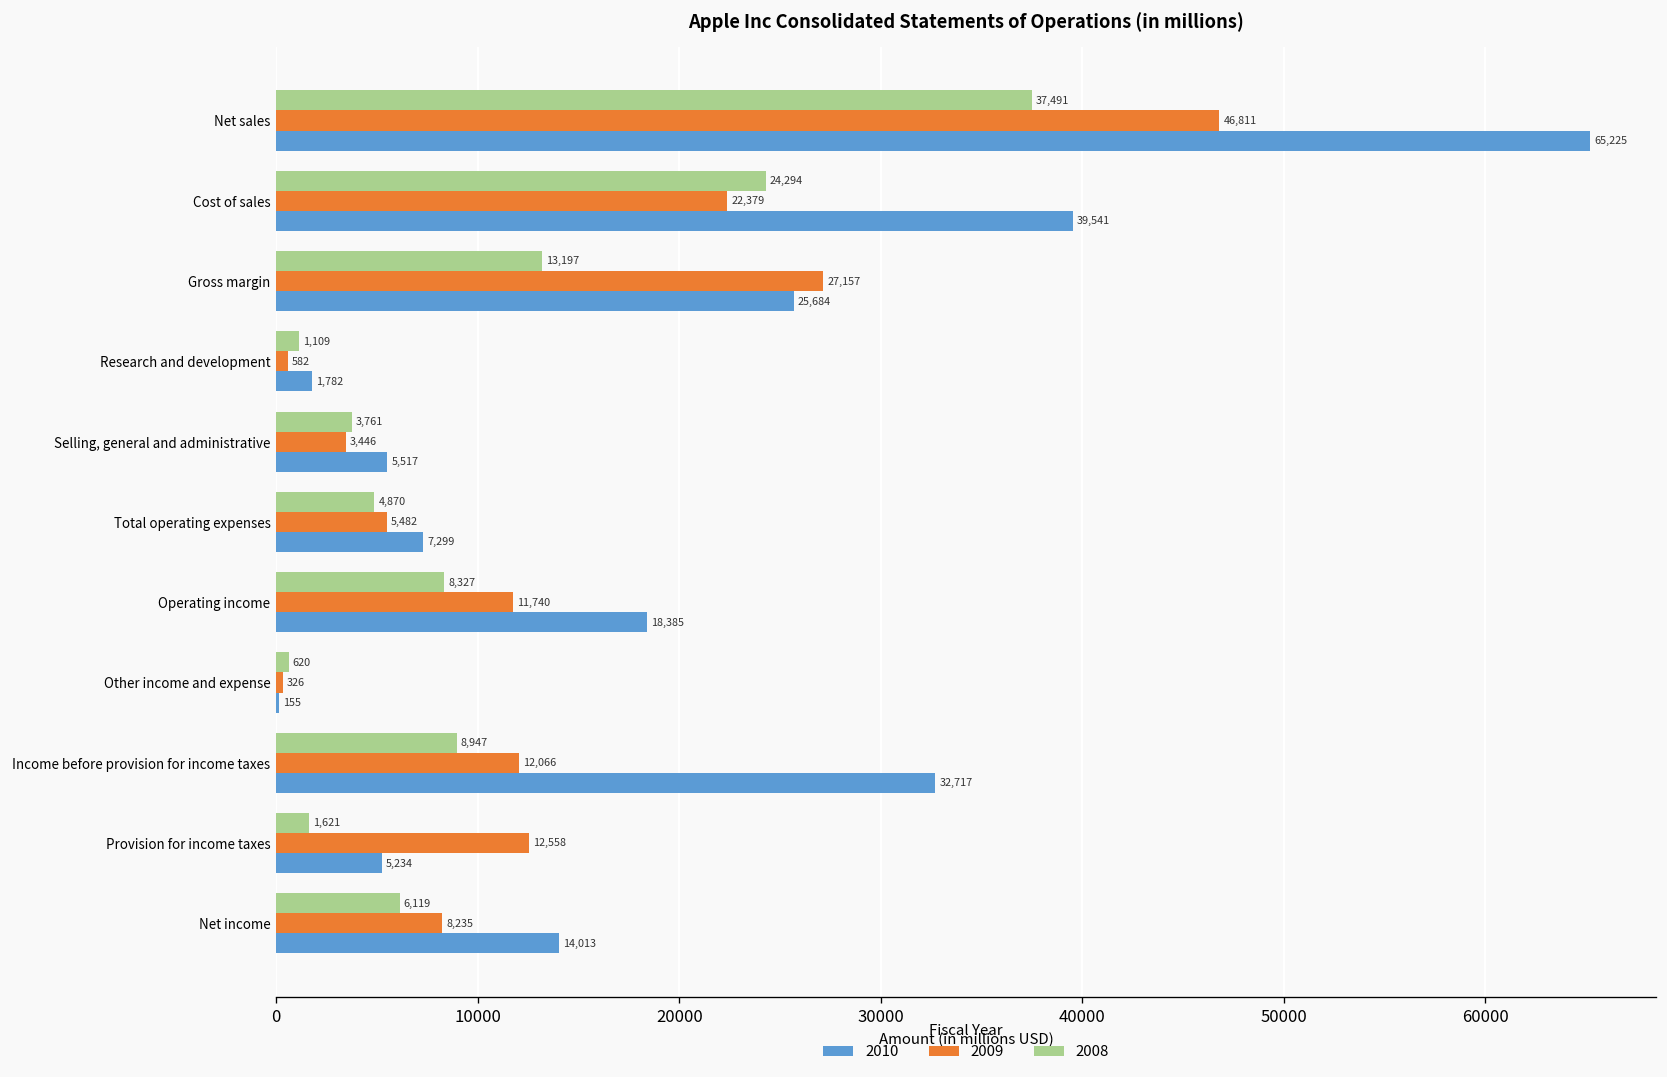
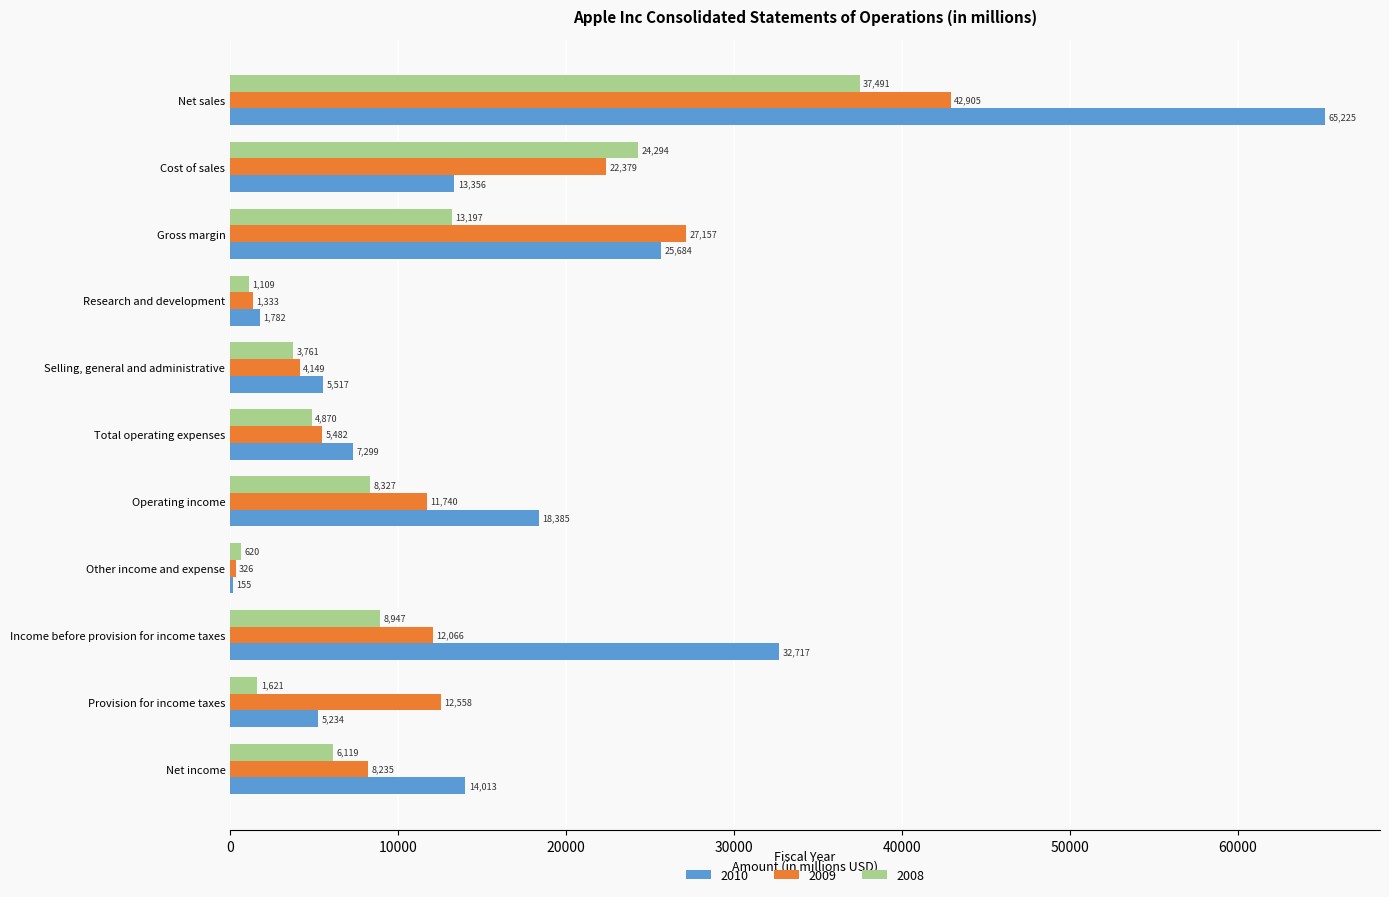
2009, Net sales: 46,811 -> 42,905
2010, Cost of sales: 39,541 -> 13,356
2009, Research and development: 582 -> 1,333
2009, Selling, general and administrative: 3,446 -> 4,149
